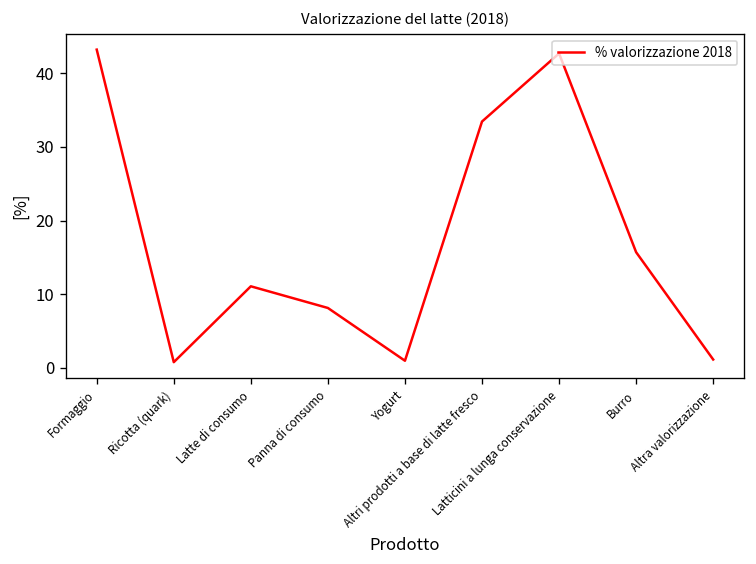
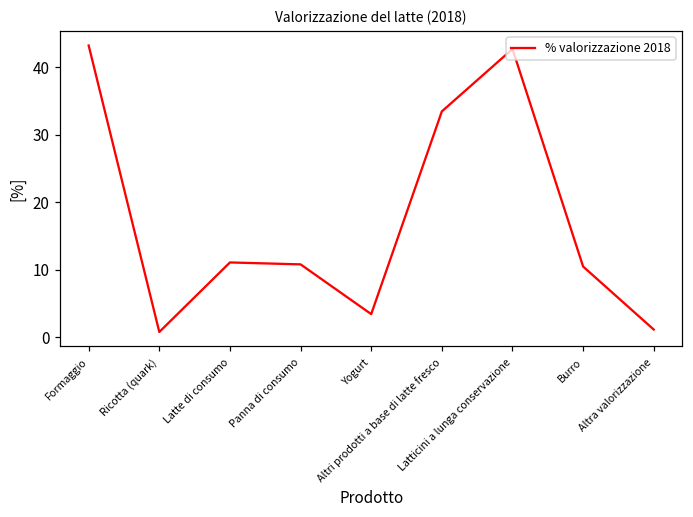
Panna di consumo: 8 -> 11
Yogurt: 1 -> 3
Burro: 16 -> 10
